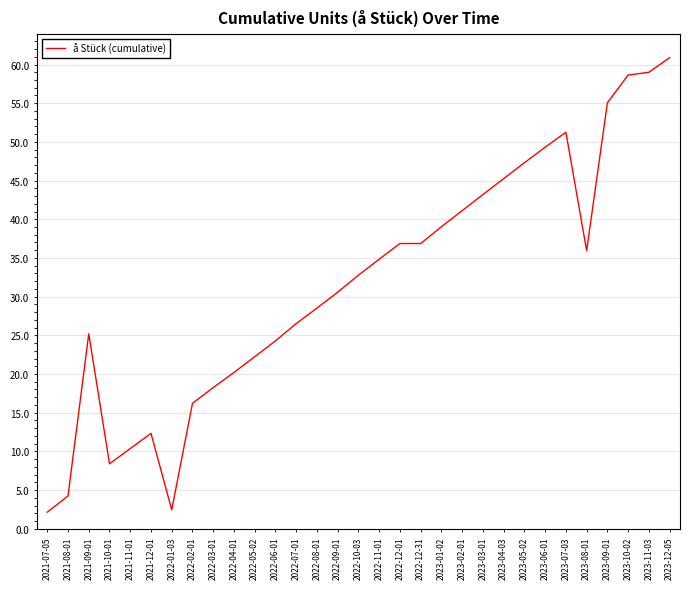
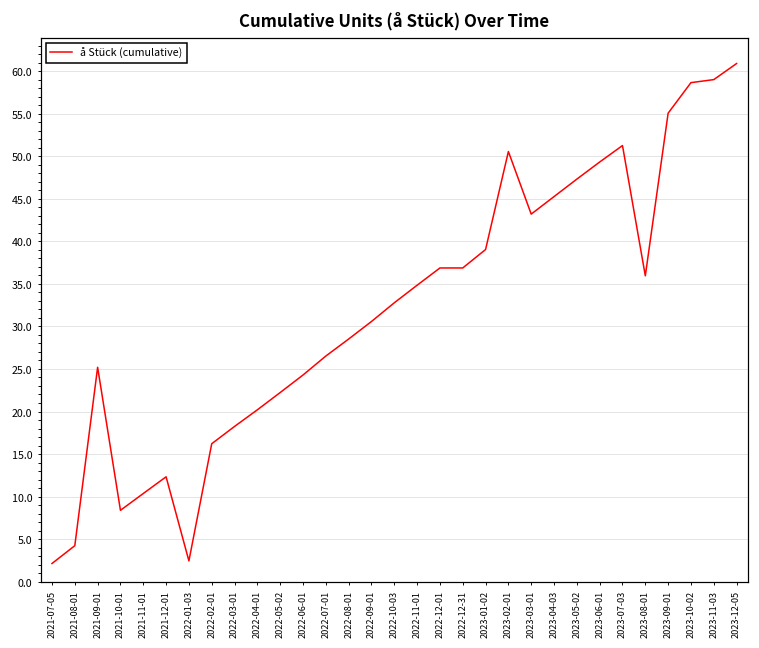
2023-02-01: 41 -> 51
